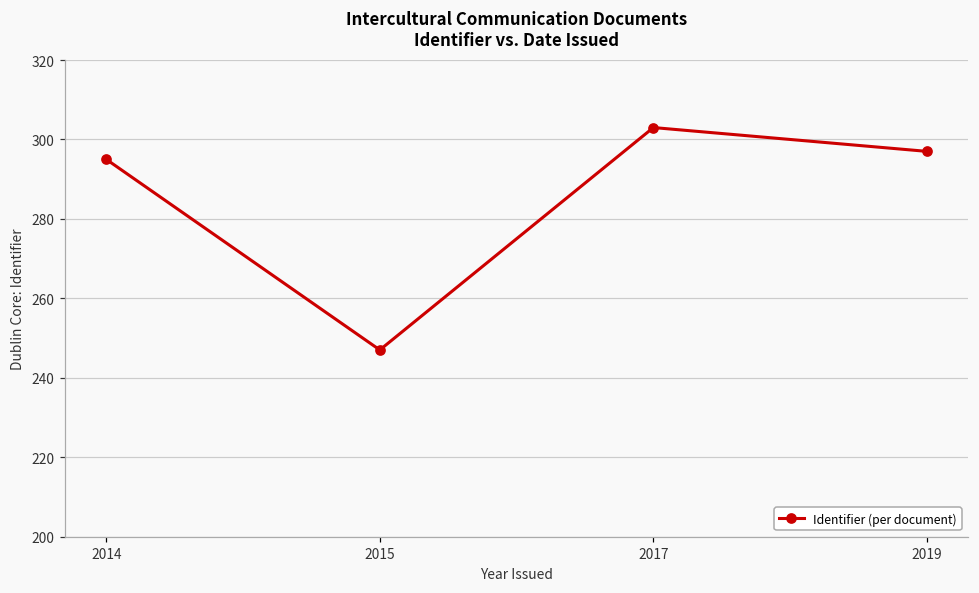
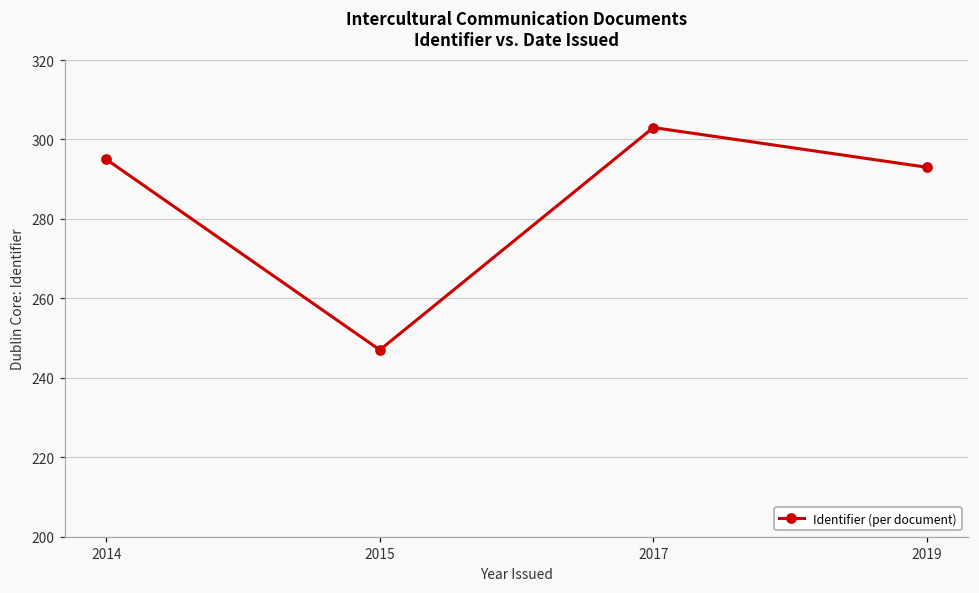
2019: 297 -> 293
